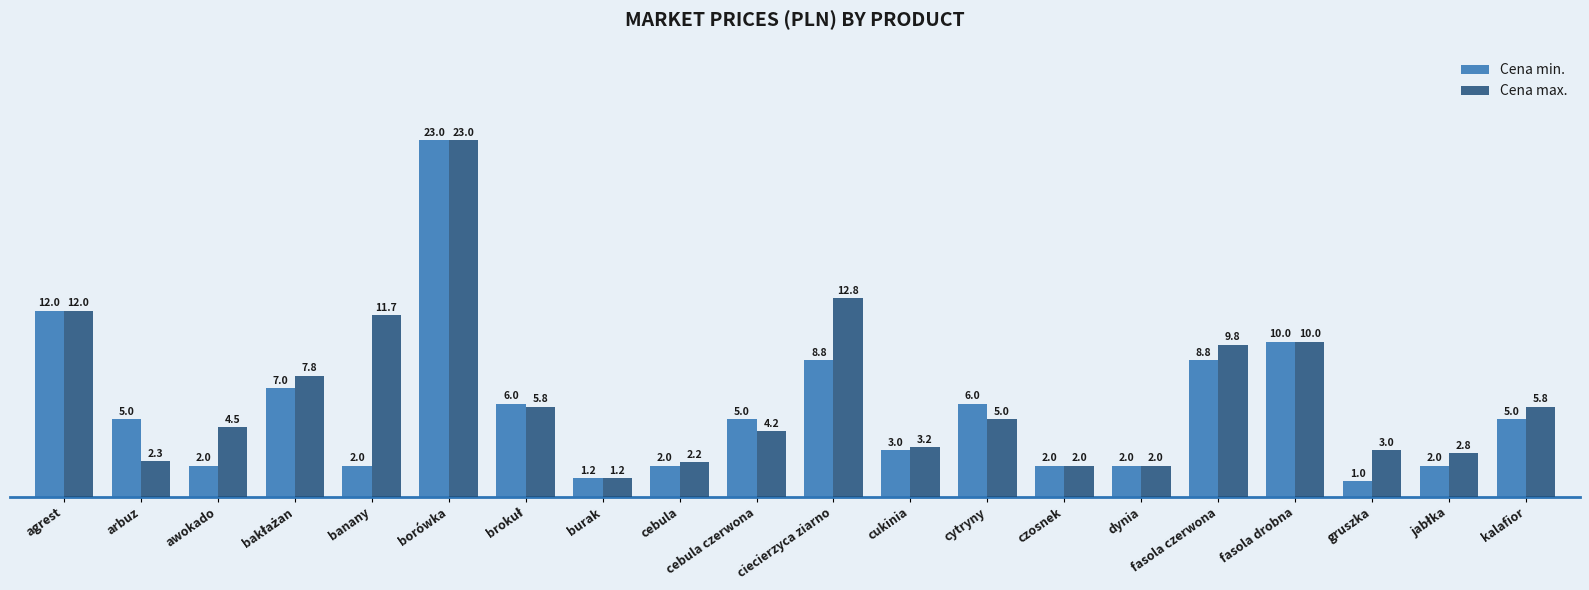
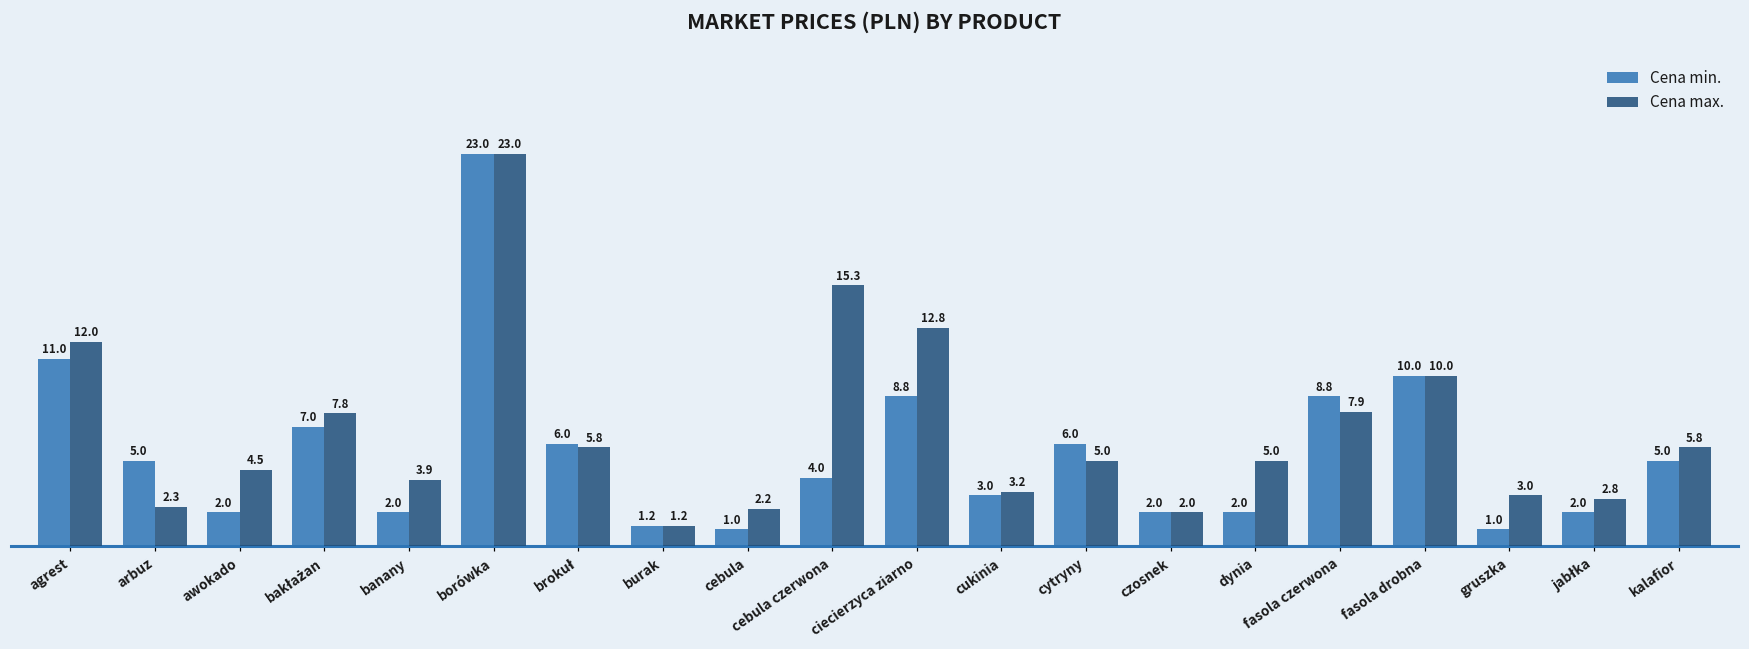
Cena min., agrest: 12.0 -> 11.0
Cena max., banany: 11.7 -> 3.9
Cena min., cebula: 2.0 -> 1.0
Cena min., cebula czerwona: 5.0 -> 4.0
Cena max., cebula czerwona: 4.2 -> 15.3
Cena max., dynia: 2.0 -> 5.0
Cena max., fasola czerwona: 9.8 -> 7.9
